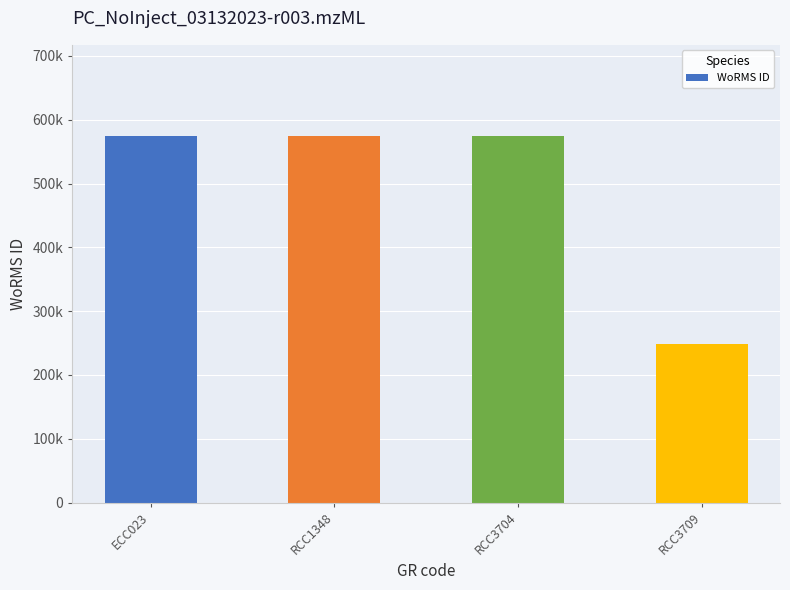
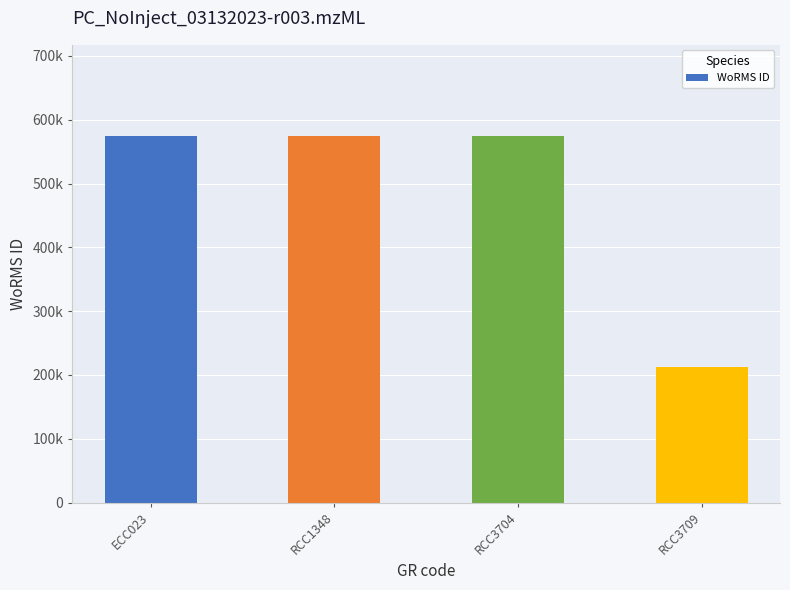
RCC3709: 250000 -> 210000
